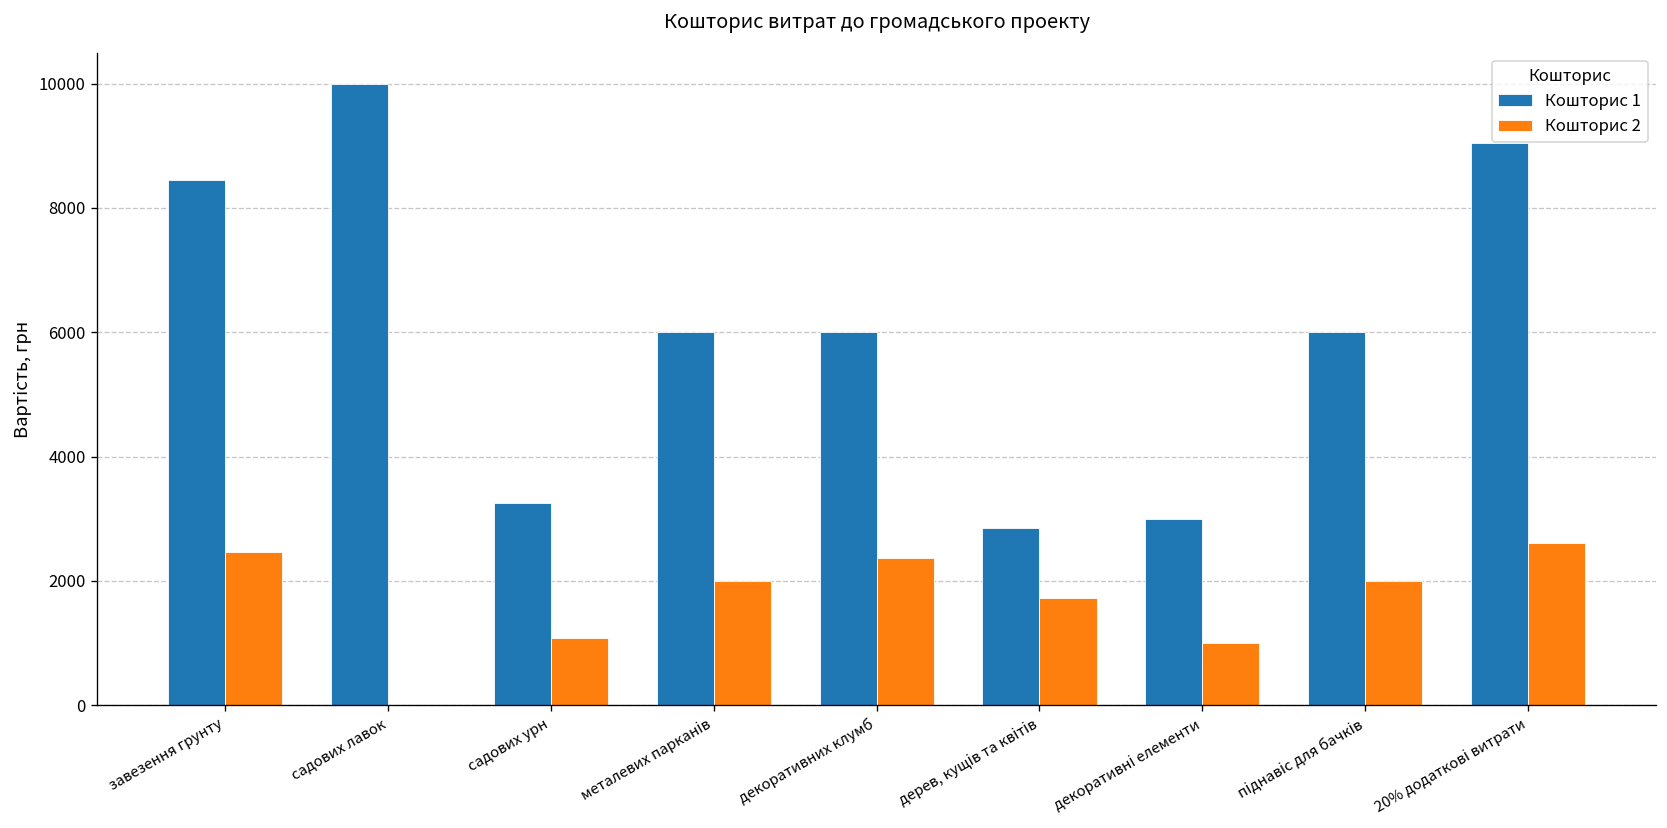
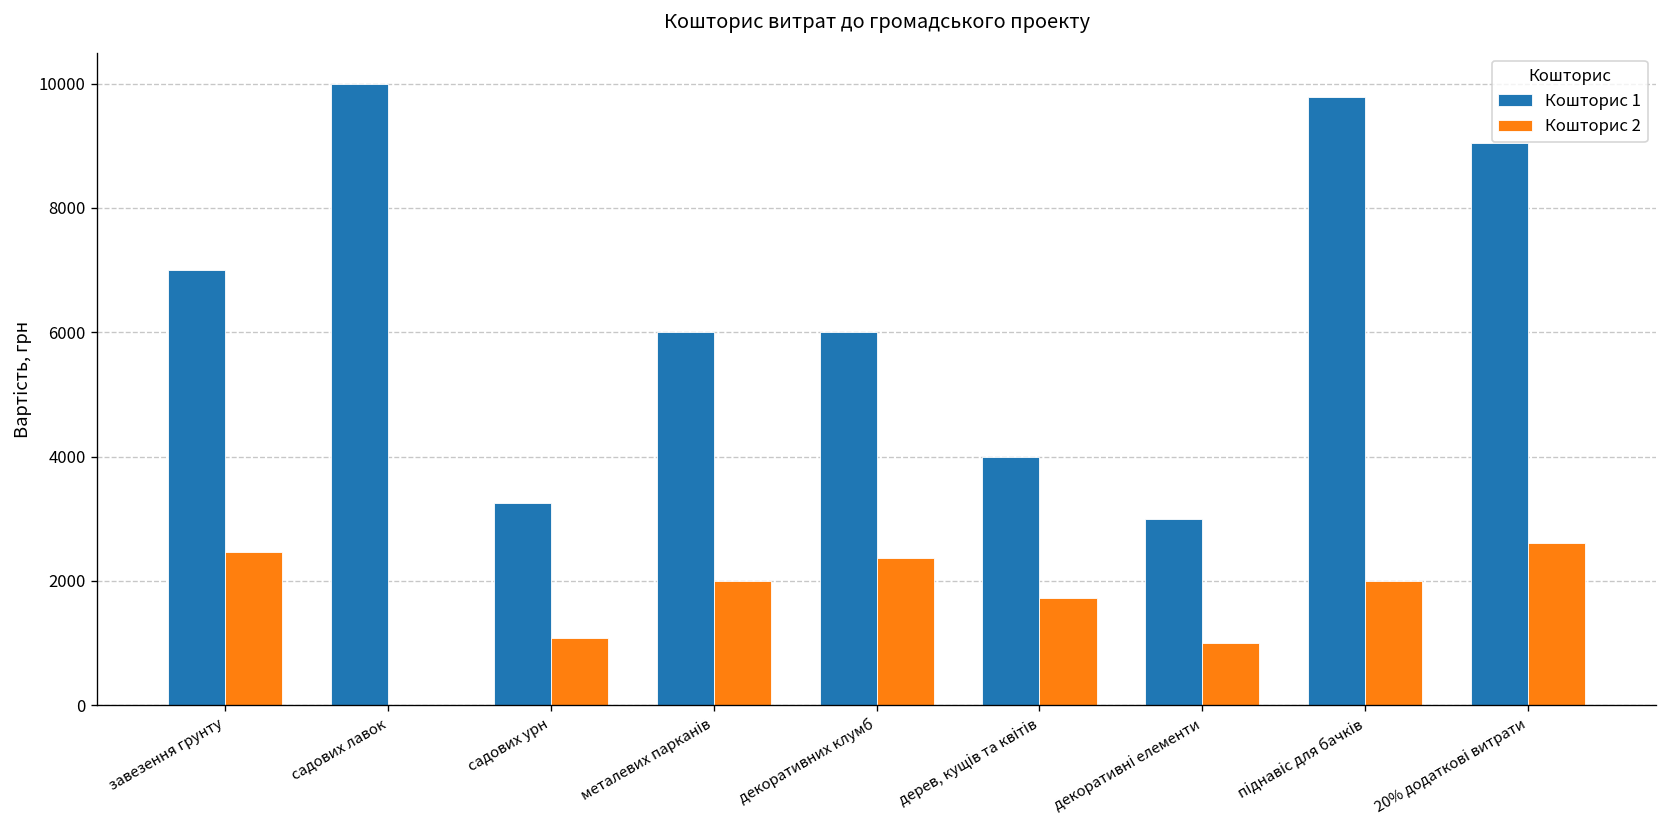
Кошторис 1, завезення грунту: 8500 -> 7000
Кошторис 1, дерев, кущів та квітів: 2900 -> 4000
Кошторис 1, піднавіс для бачків: 6000 -> 9800
